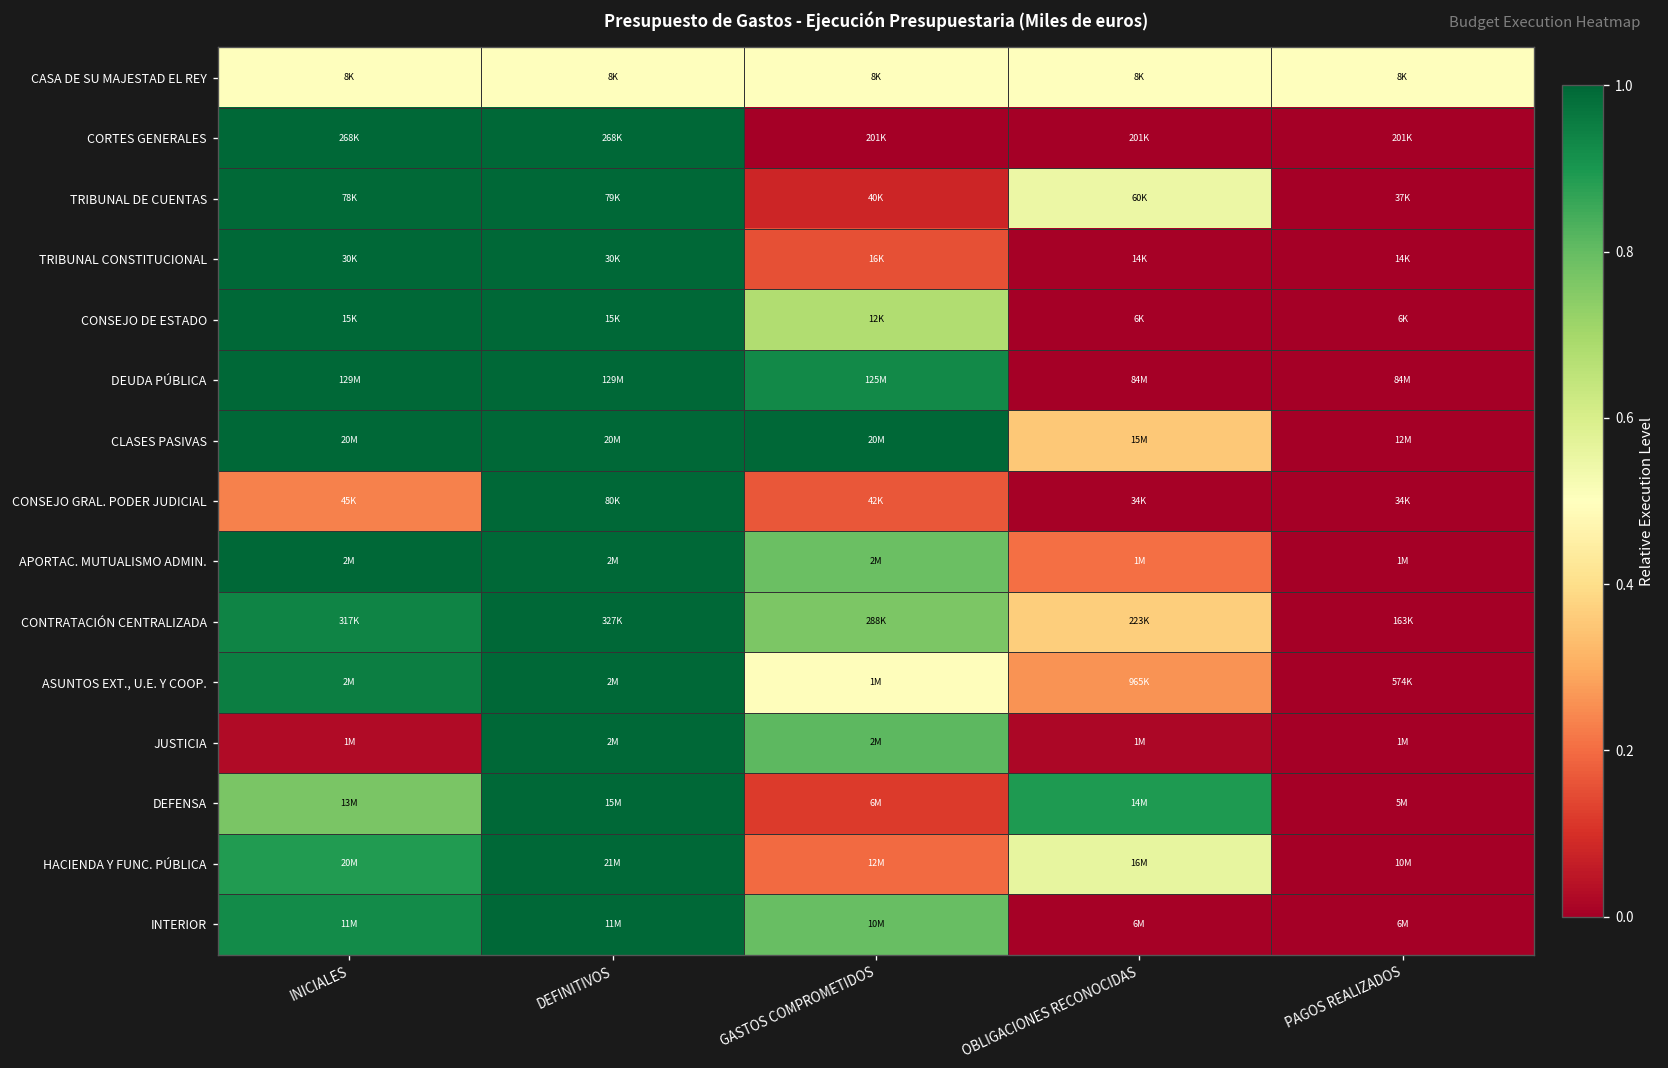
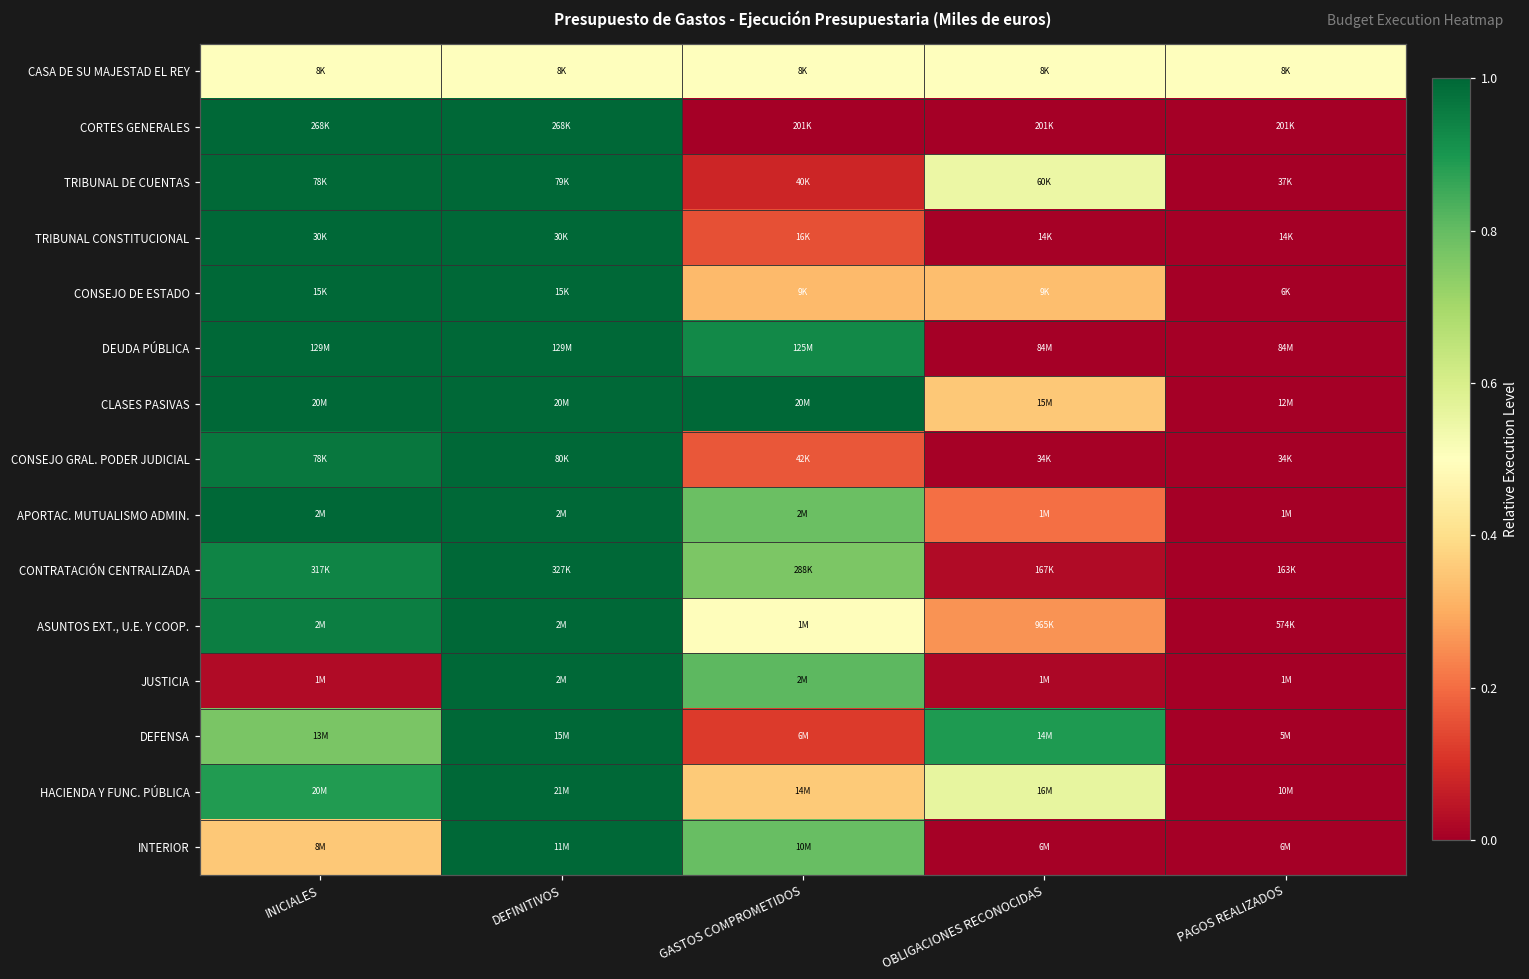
CONSEJO DE ESTADO, GASTOS COMPROMETIDOS: 12K -> 9K
CONSEJO DE ESTADO, OBLIGACIONES RECONOCIDAS: 6K -> 9K
CONSEJO GRAL. PODER JUDICIAL, INICIALES: 45K -> 78K
CONTRATACIÓN CENTRALIZADA, OBLIGACIONES RECONOCIDAS: 223K -> 167K
HACIENDA Y FUNC. PÚBLICA, GASTOS COMPROMETIDOS: 12M -> 14M
INTERIOR, INICIALES: 11M -> 8M
